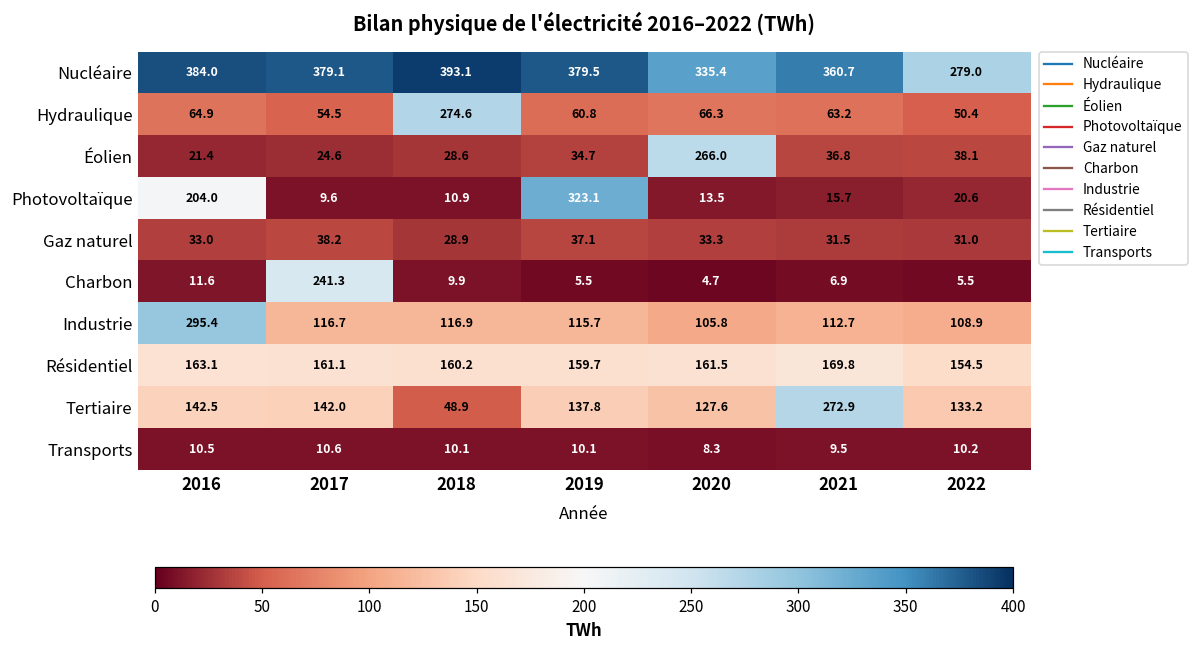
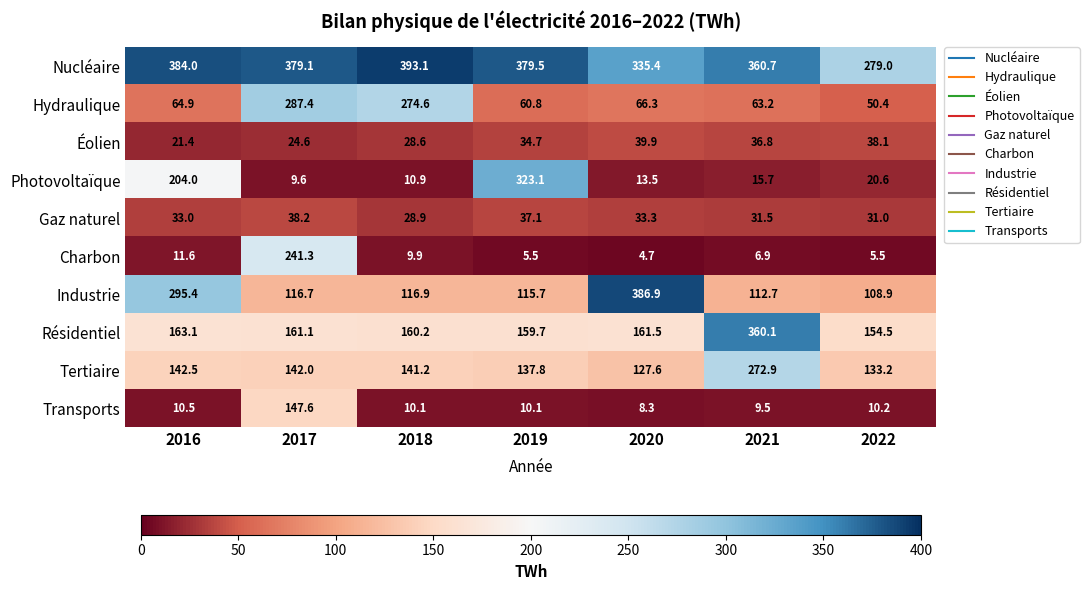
Hydraulique, 2017: 54.5 -> 287.4
Éolien, 2020: 266.0 -> 39.9
Industrie, 2020: 105.8 -> 386.9
Résidentiel, 2021: 169.8 -> 360.1
Tertiaire, 2018: 48.9 -> 141.2
Transports, 2017: 10.6 -> 147.6
